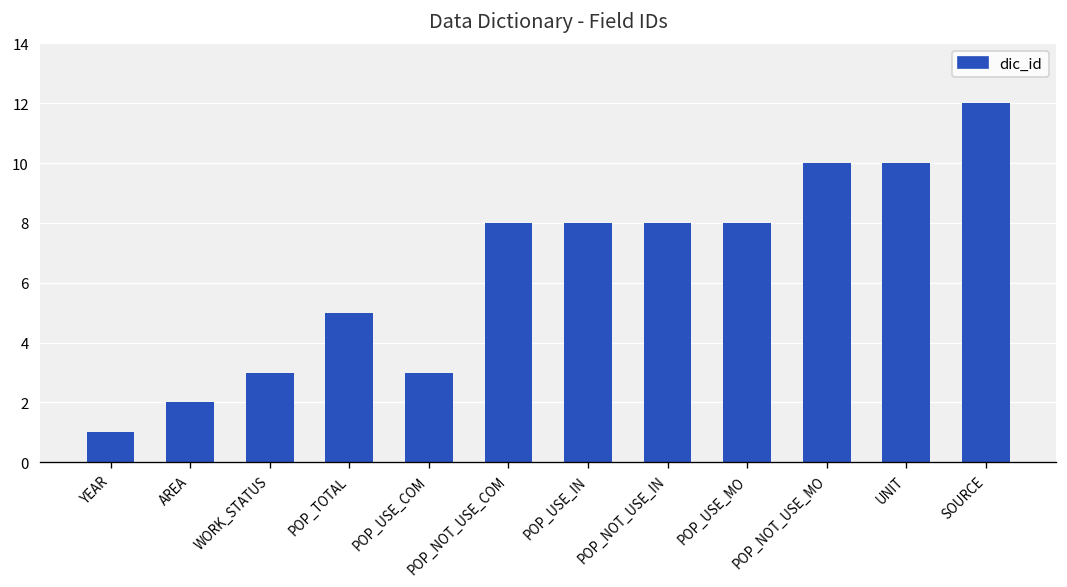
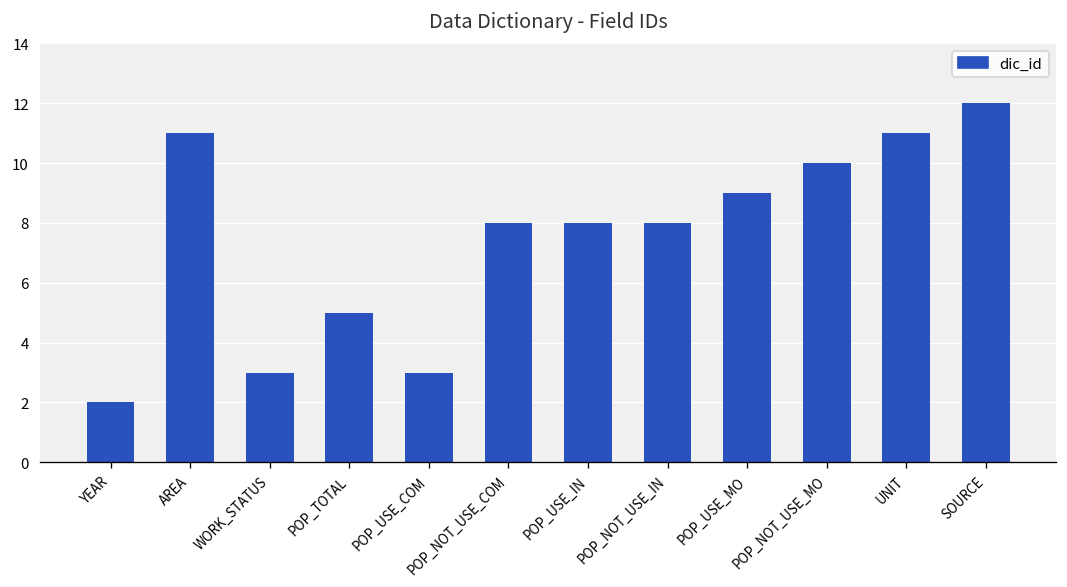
YEAR: 1 -> 2
AREA: 2 -> 11
POP_USE_MO: 8 -> 9
UNIT: 10 -> 11
